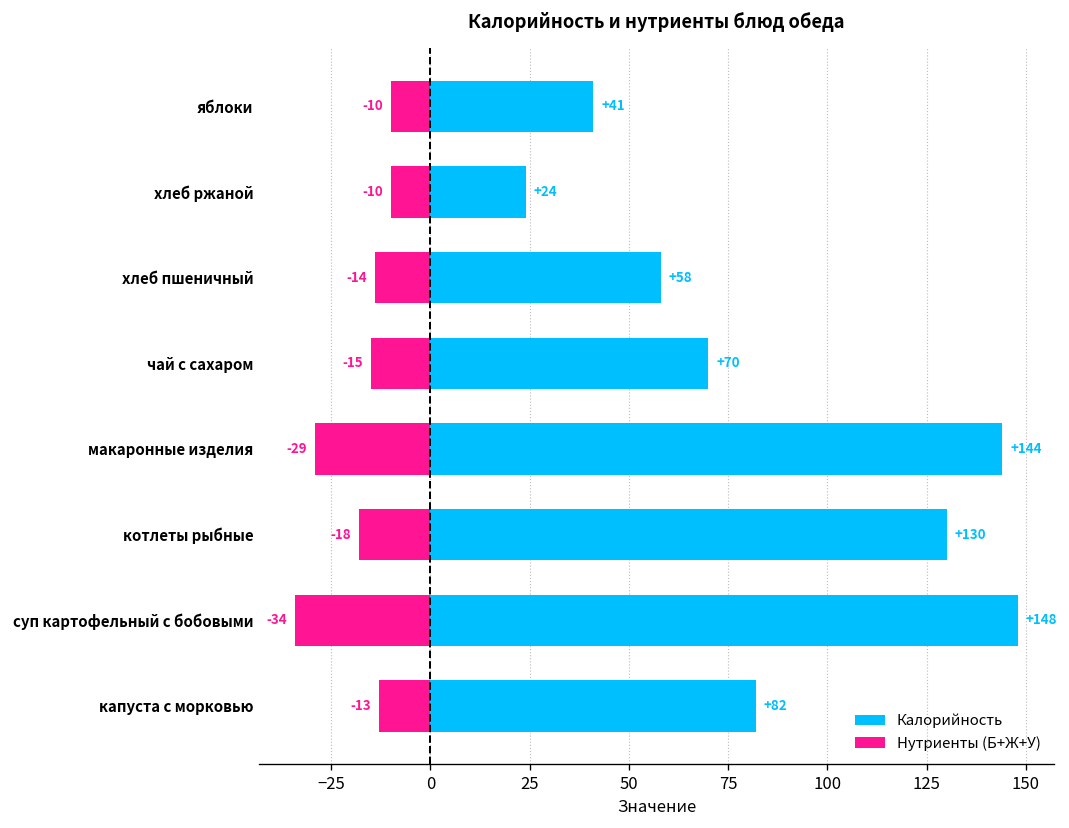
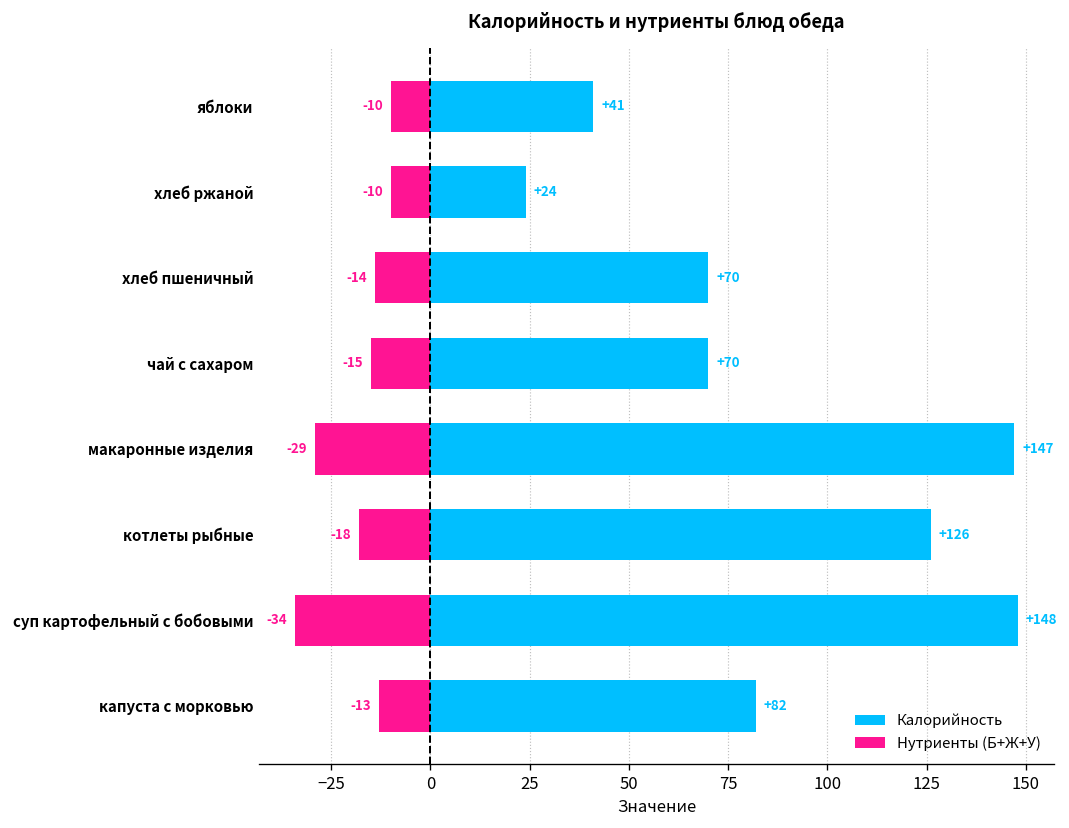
Калорийность, хлеб пшеничный: +58 -> +70
Калорийность, макаронные изделия: +144 -> +147
Калорийность, котлеты рыбные: +130 -> +126
